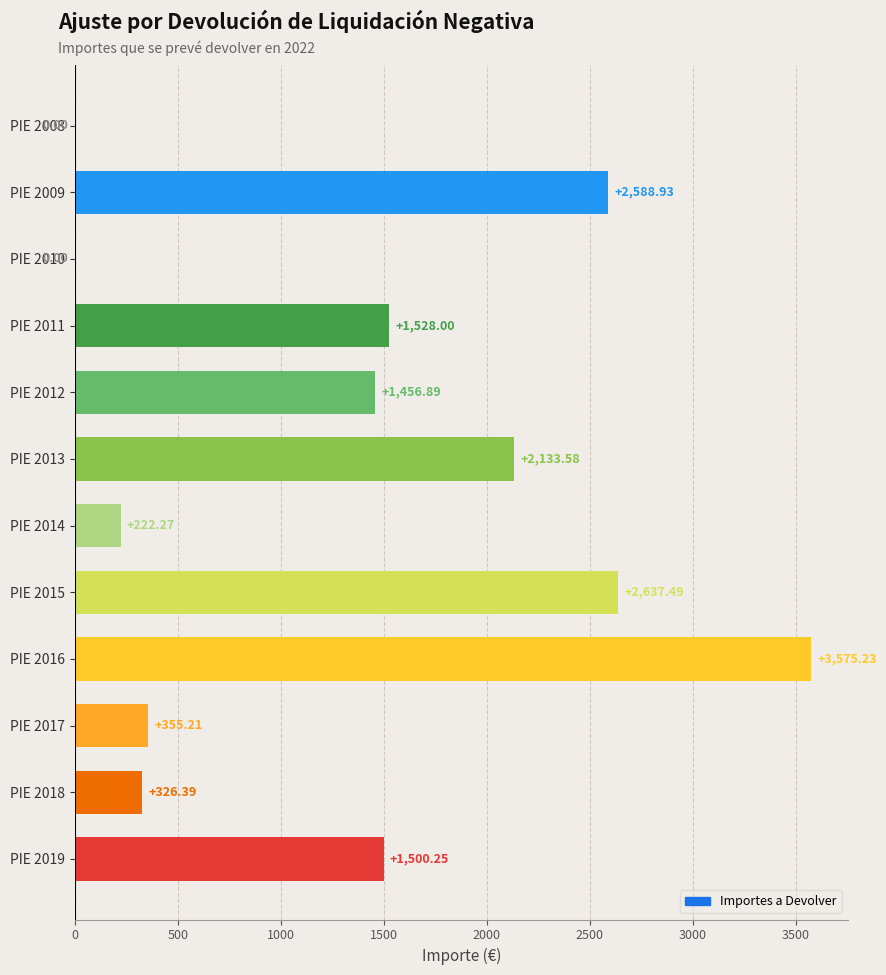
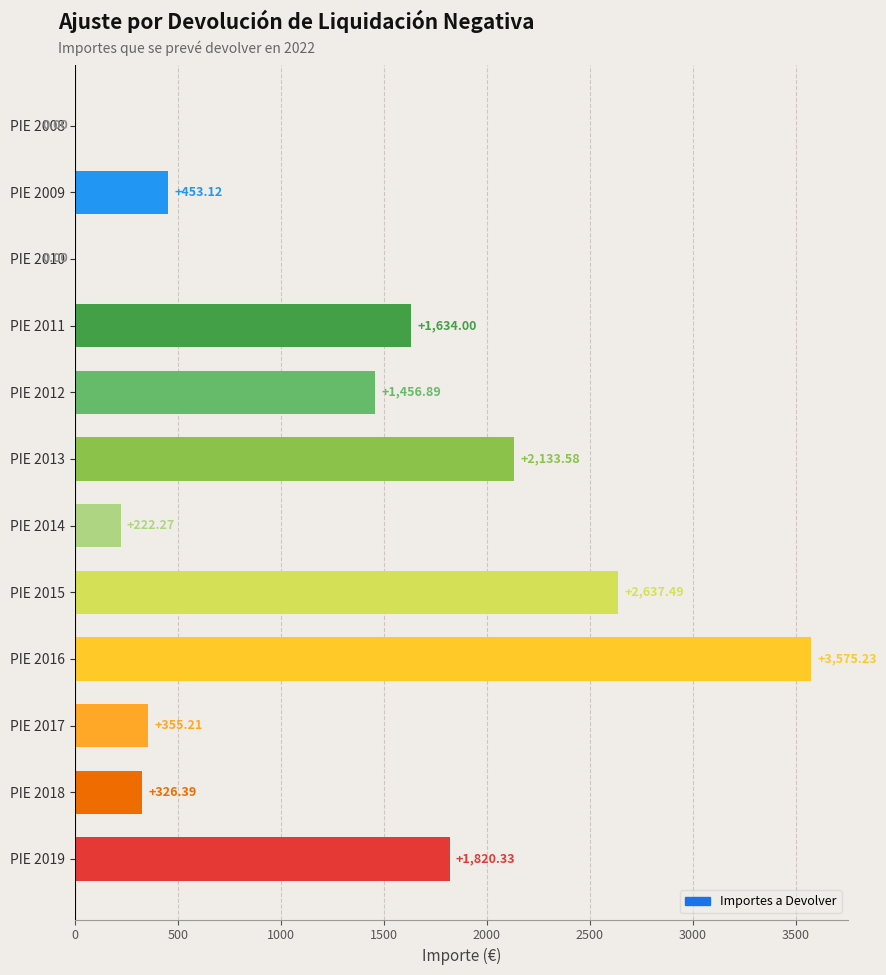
PIE 2009: +2,588.93 -> +453.12
PIE 2011: +1,528.00 -> +1,634.00
PIE 2019: +1,500.25 -> +1,820.33
